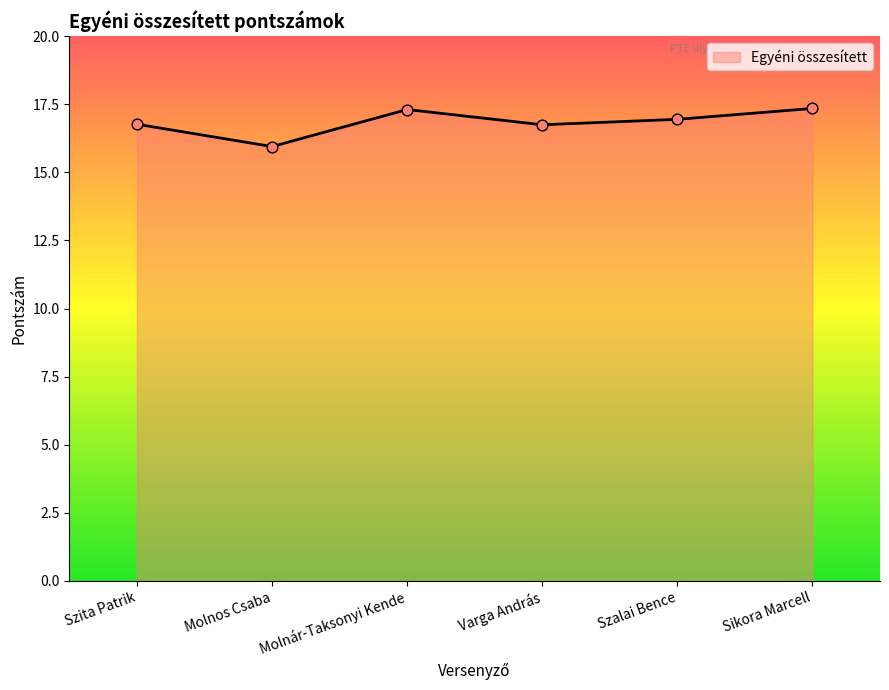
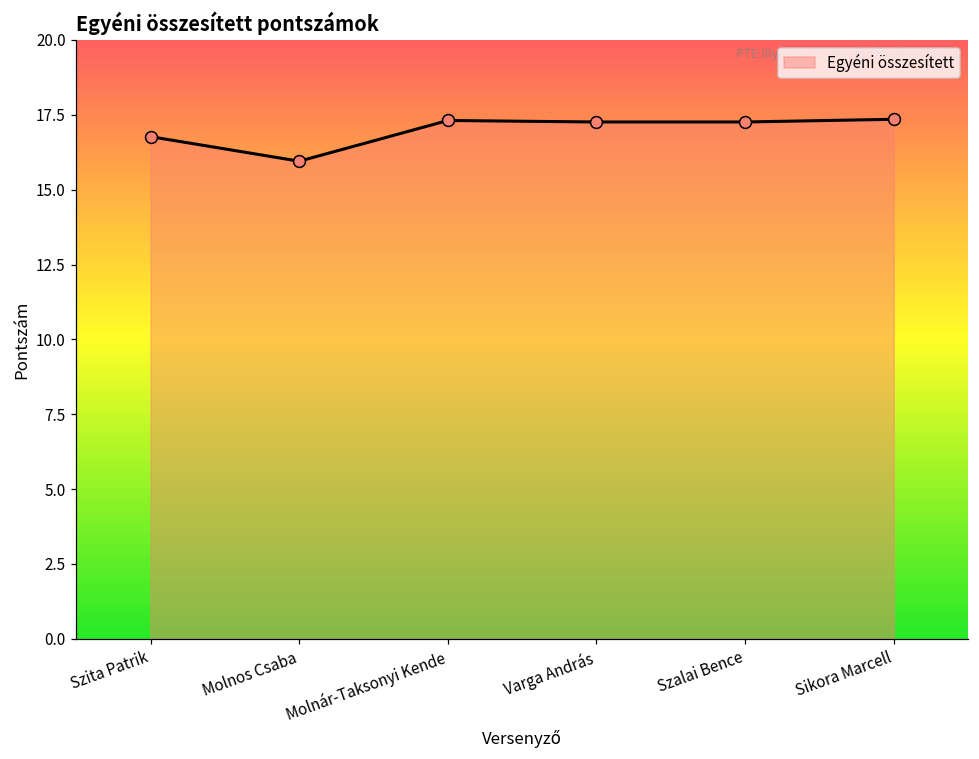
Varga András: 16.8 -> 17.3
Szalai Bence: 17.0 -> 17.3
